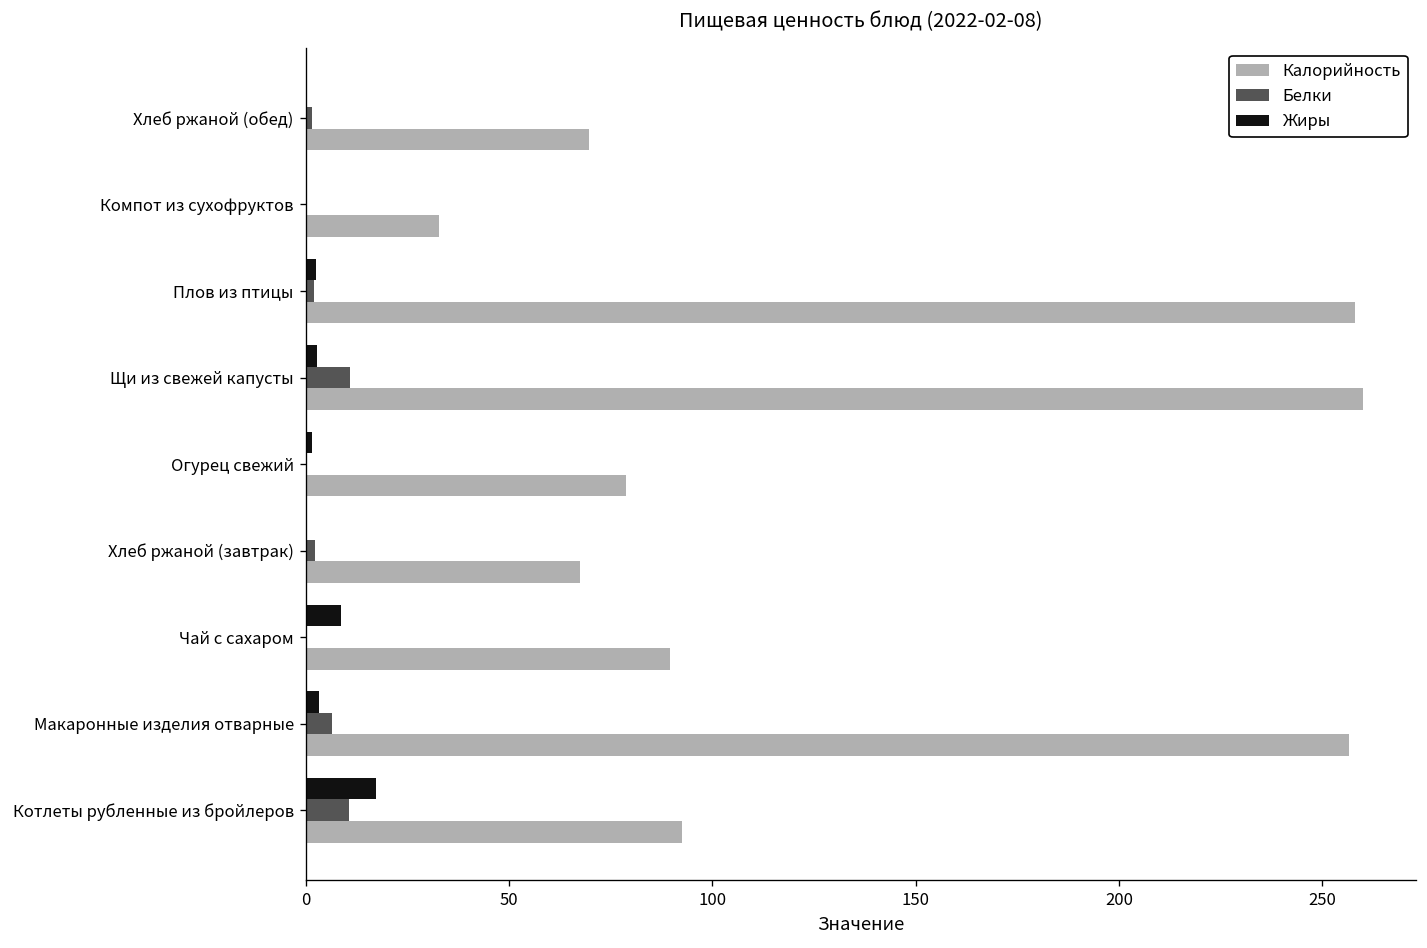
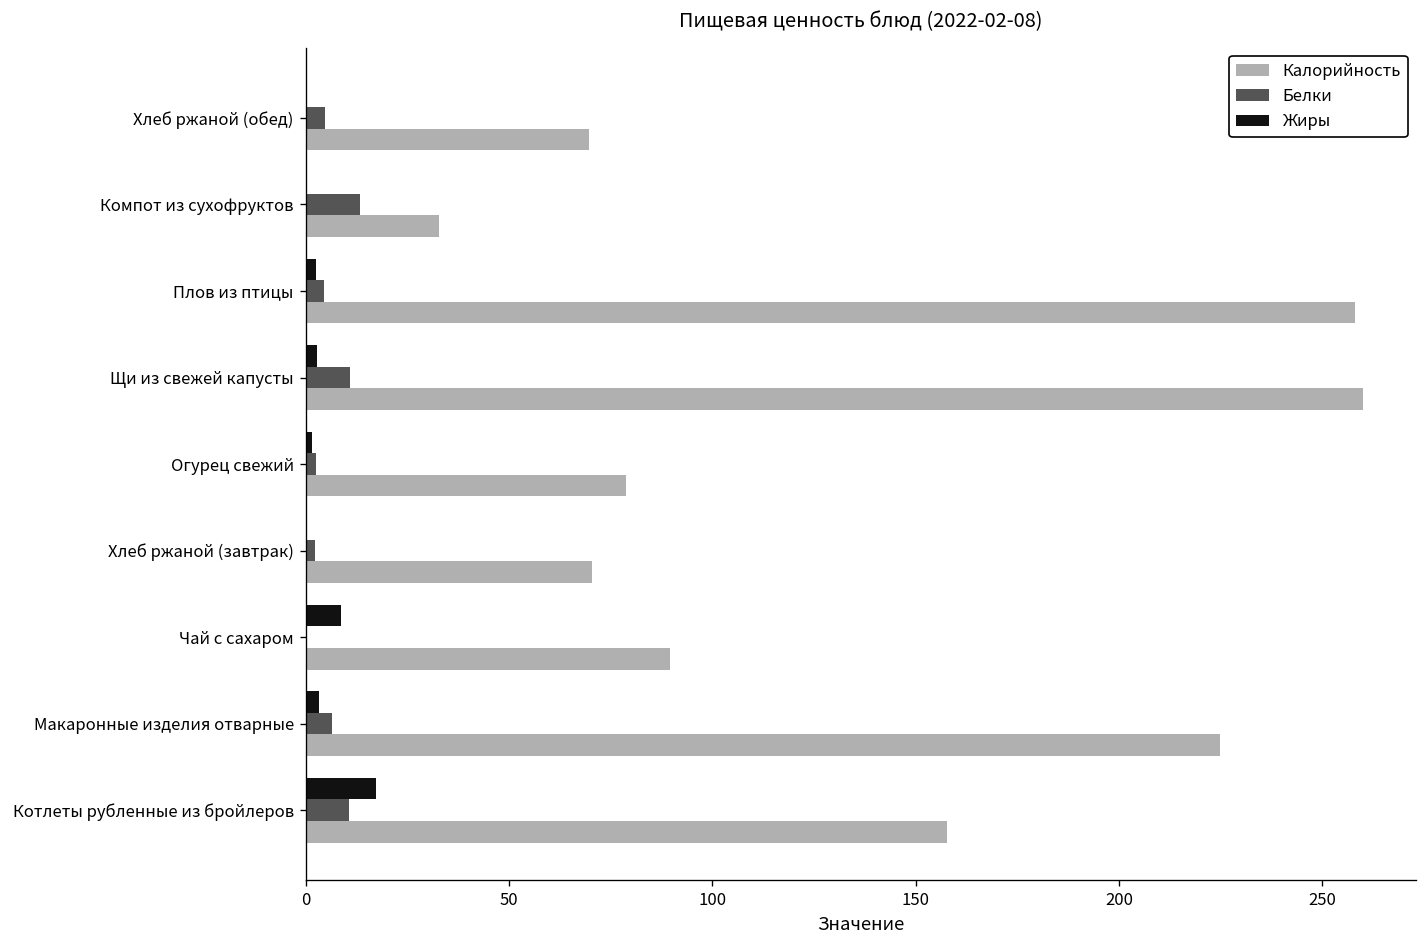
Белки, Хлеб ржаной (обед): 2 -> 5
Белки, Компот из сухофруктов: 0 -> 13
Белки, Плов из птицы: 2 -> 5
Белки, Огурец свежий: 0 -> 3
Калорийность, Хлеб ржаной (завтрак): 68 -> 71
Калорийность, Макаронные изделия отварные: 257 -> 225
Калорийность, Котлеты рубленные из бройлеров: 93 -> 158
